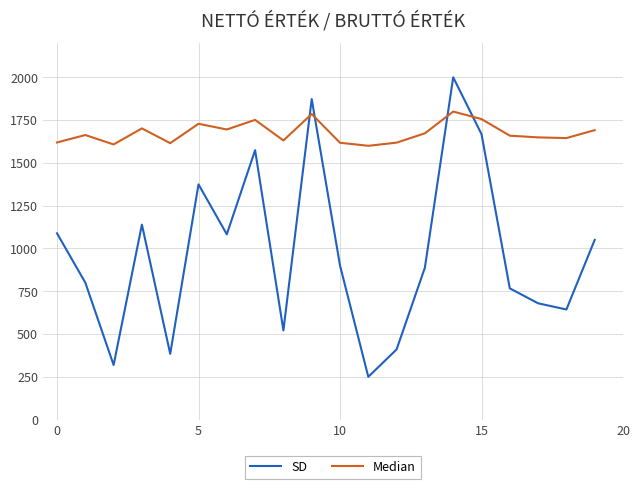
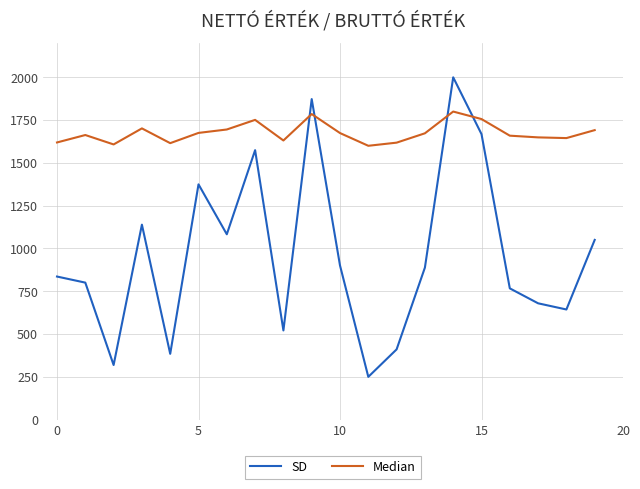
SD, 0: 1090 -> 840
Median, 5: 1730 -> 1680
Median, 10: 1620 -> 1670
